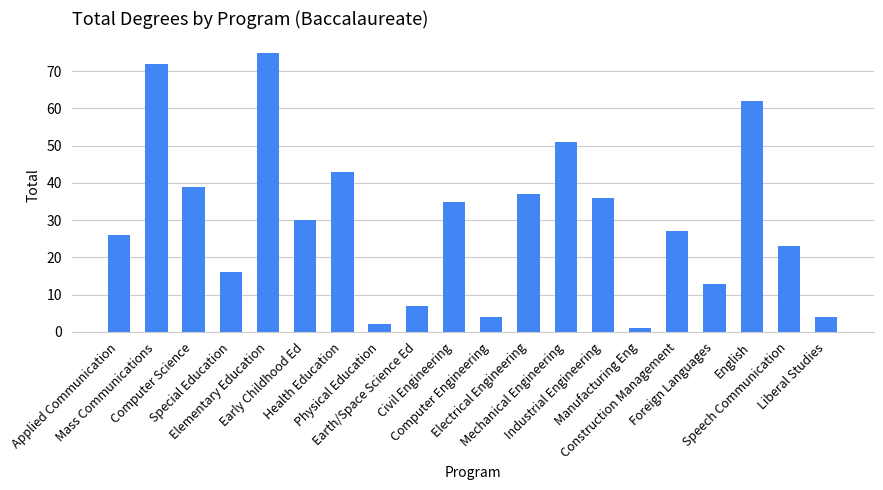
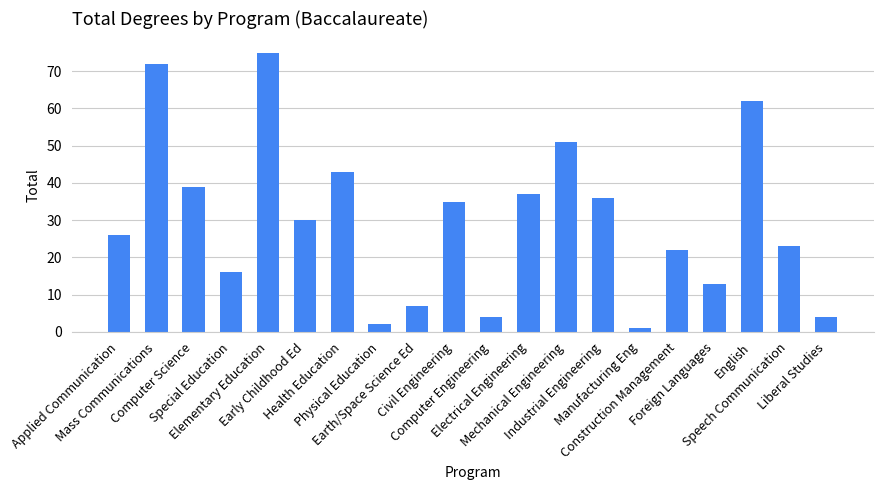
Construction Management: 27 -> 22
